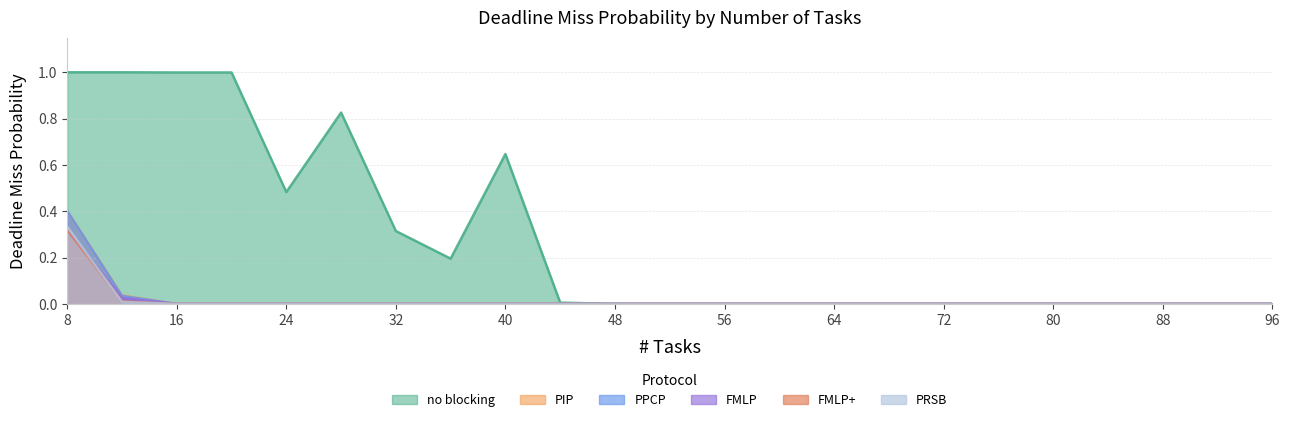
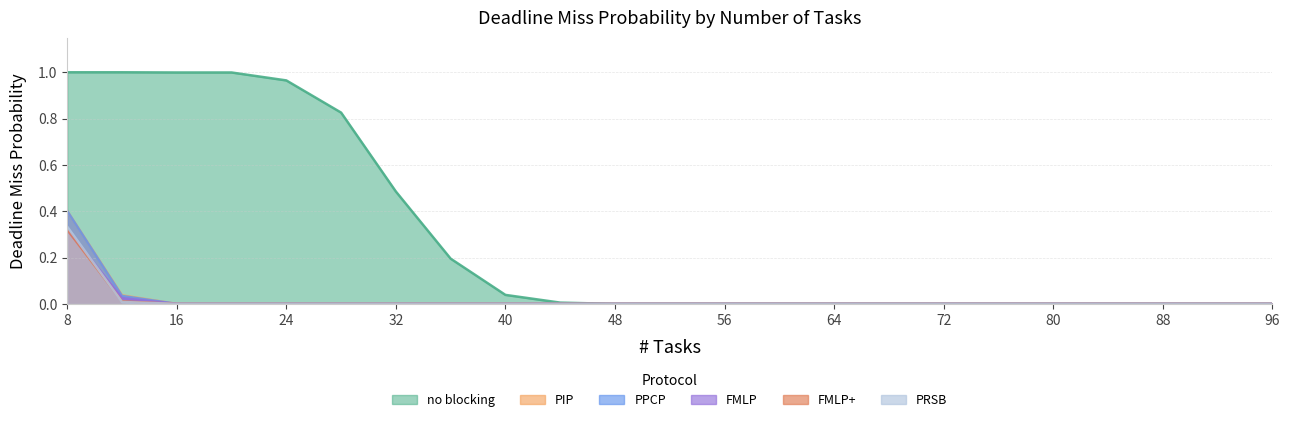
no blocking, 24: 0.48 -> 0.96
no blocking, 32: 0.31 -> 0.49
no blocking, 40: 0.65 -> 0.04
